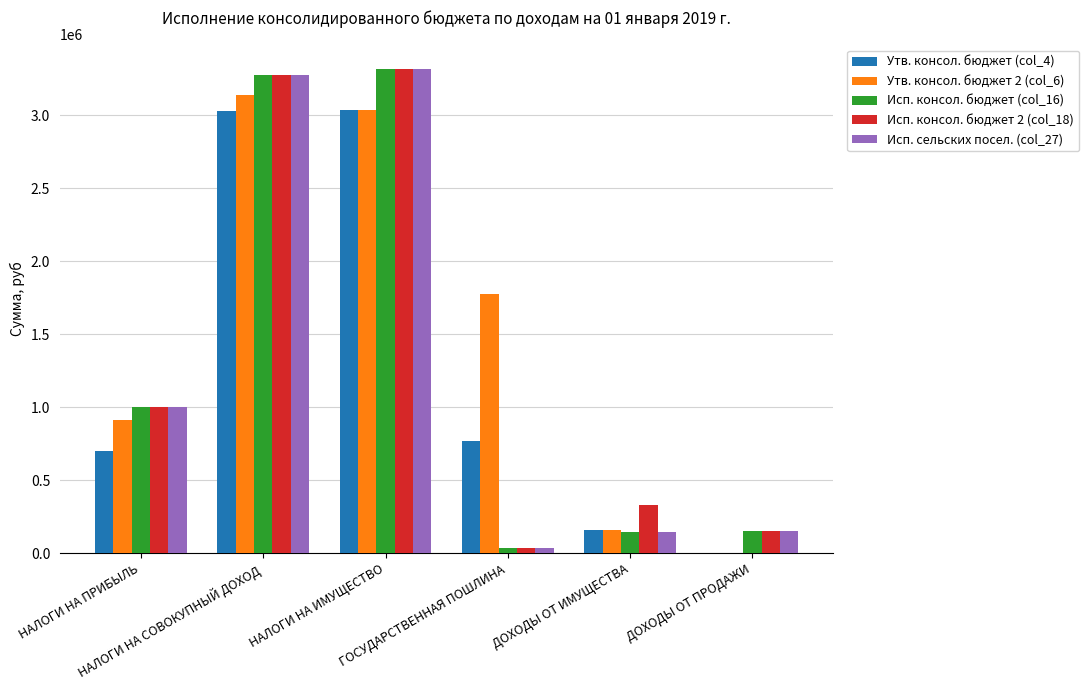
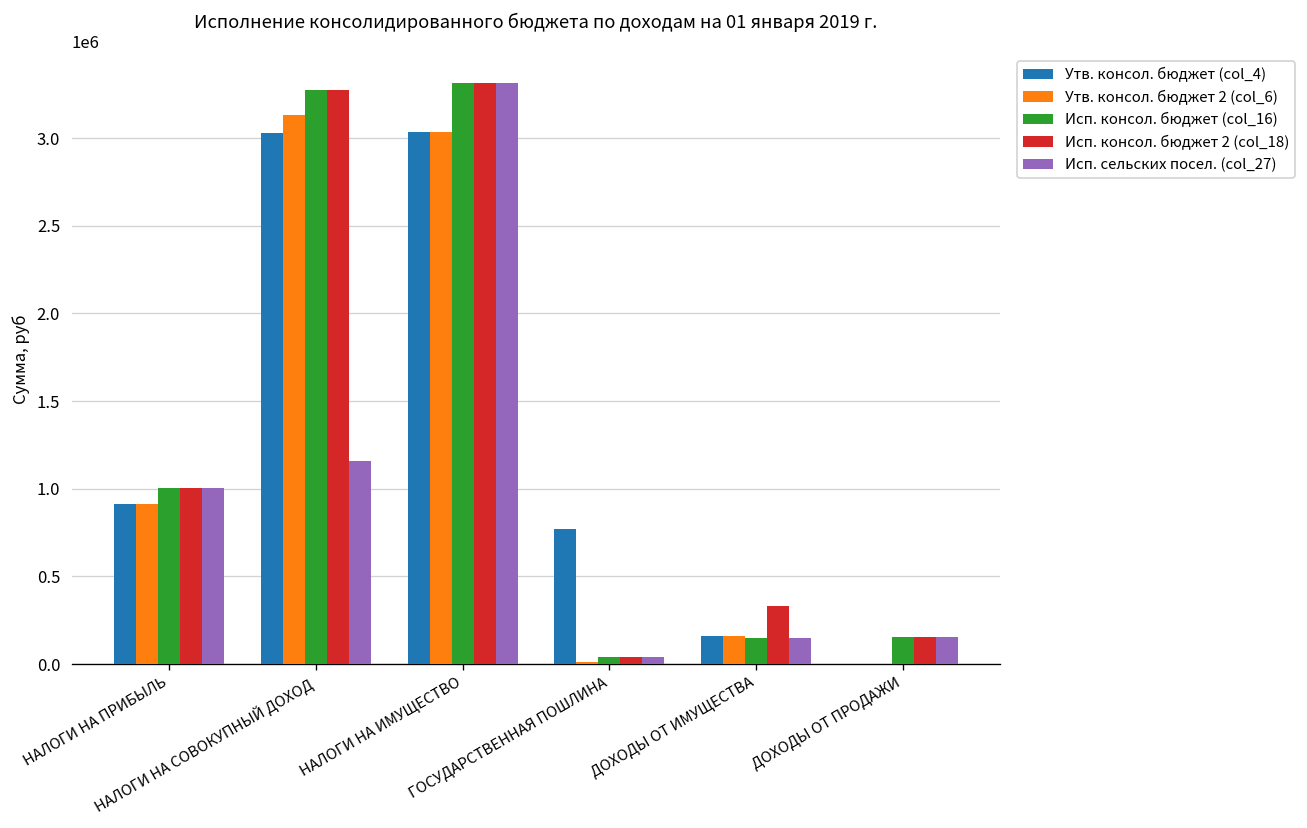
Утв. консол. бюджет (col_4), НАЛОГИ НА ПРИБЫЛЬ: 700000 -> 910000
Исп. сельских посел. (col_27), НАЛОГИ НА СОВОКУПНЫЙ ДОХОД: 3280000 -> 1160000
Утв. консол. бюджет 2 (col_6), ГОСУДАРСТВЕННАЯ ПОШЛИНА: 1780000 -> 10000
